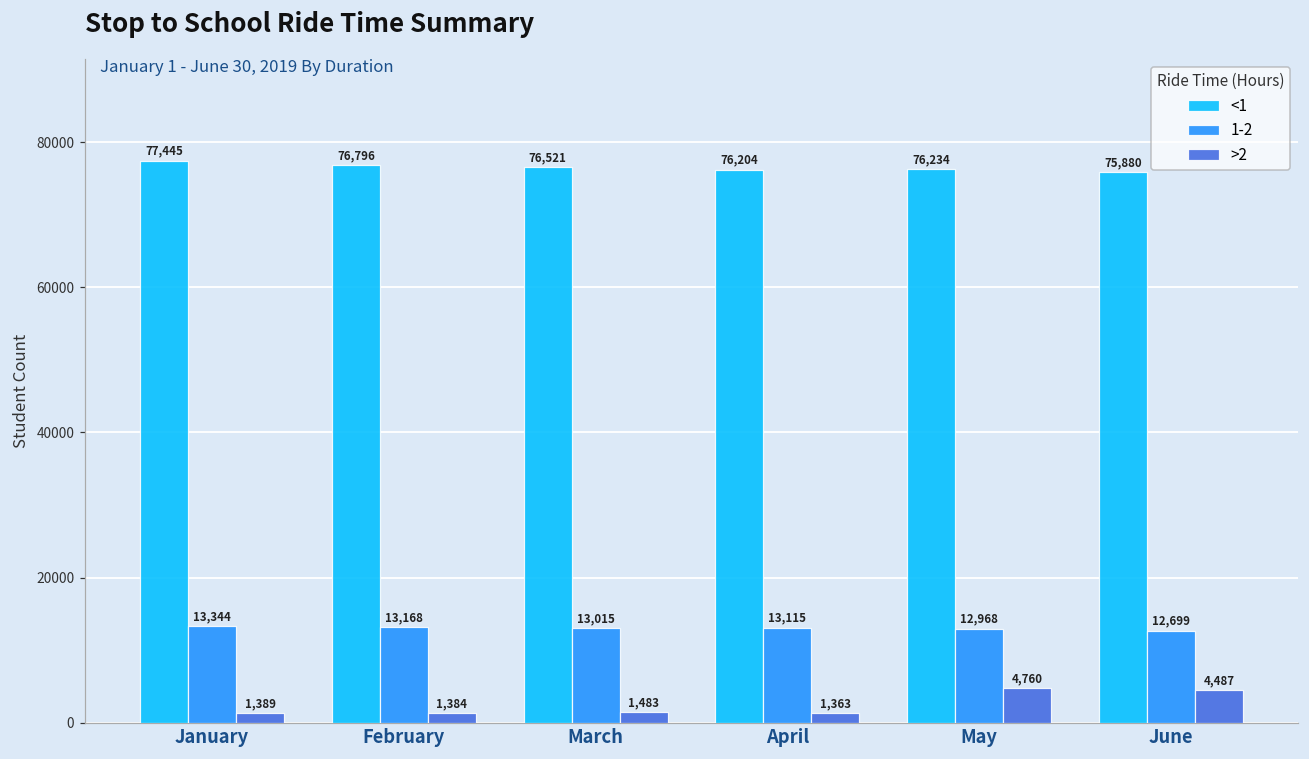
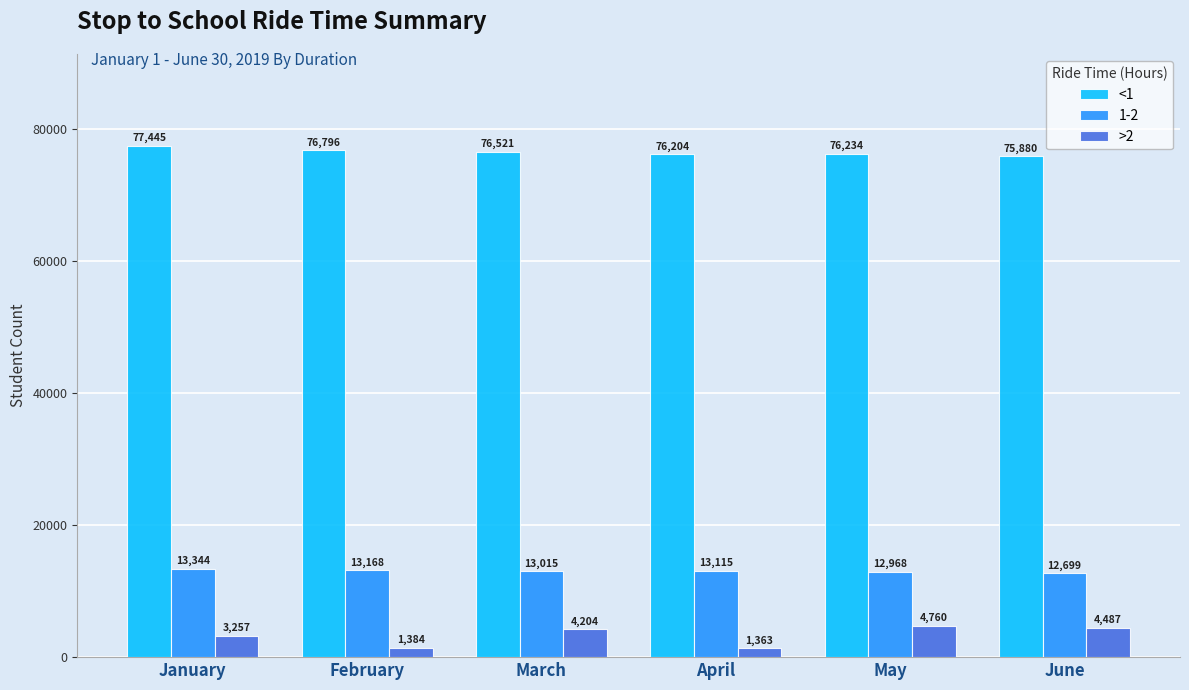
>2, January: 1,389 -> 3,257
>2, March: 1,483 -> 4,204
